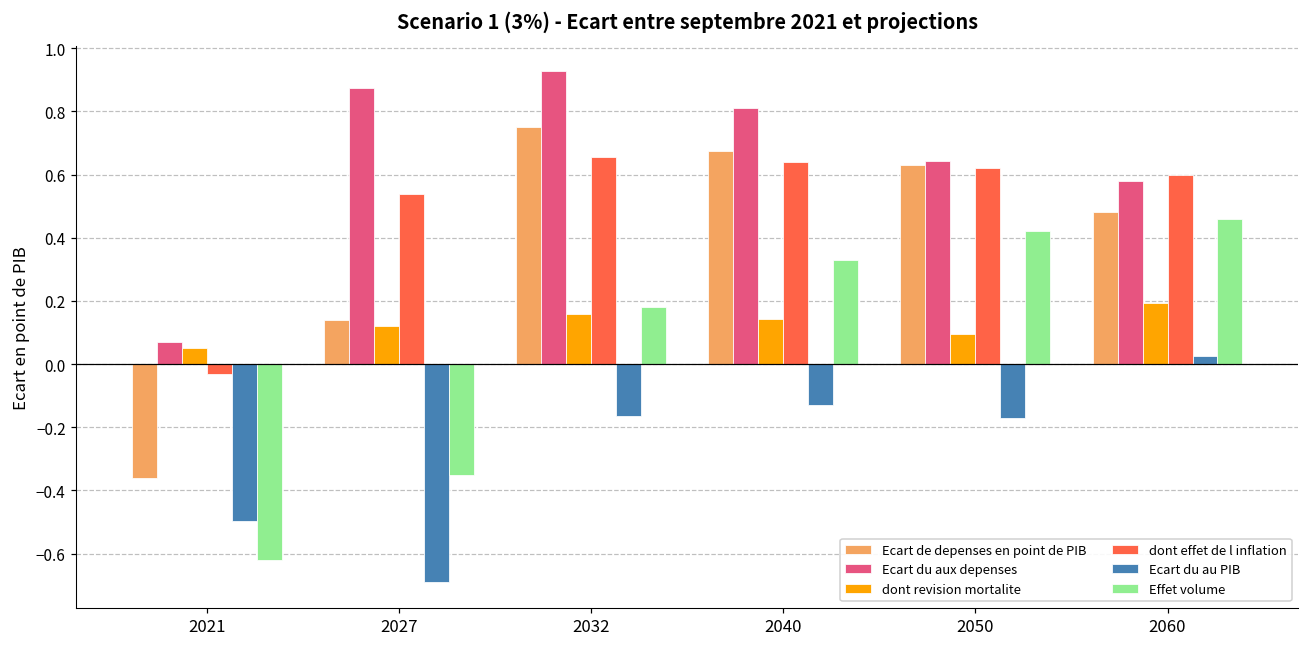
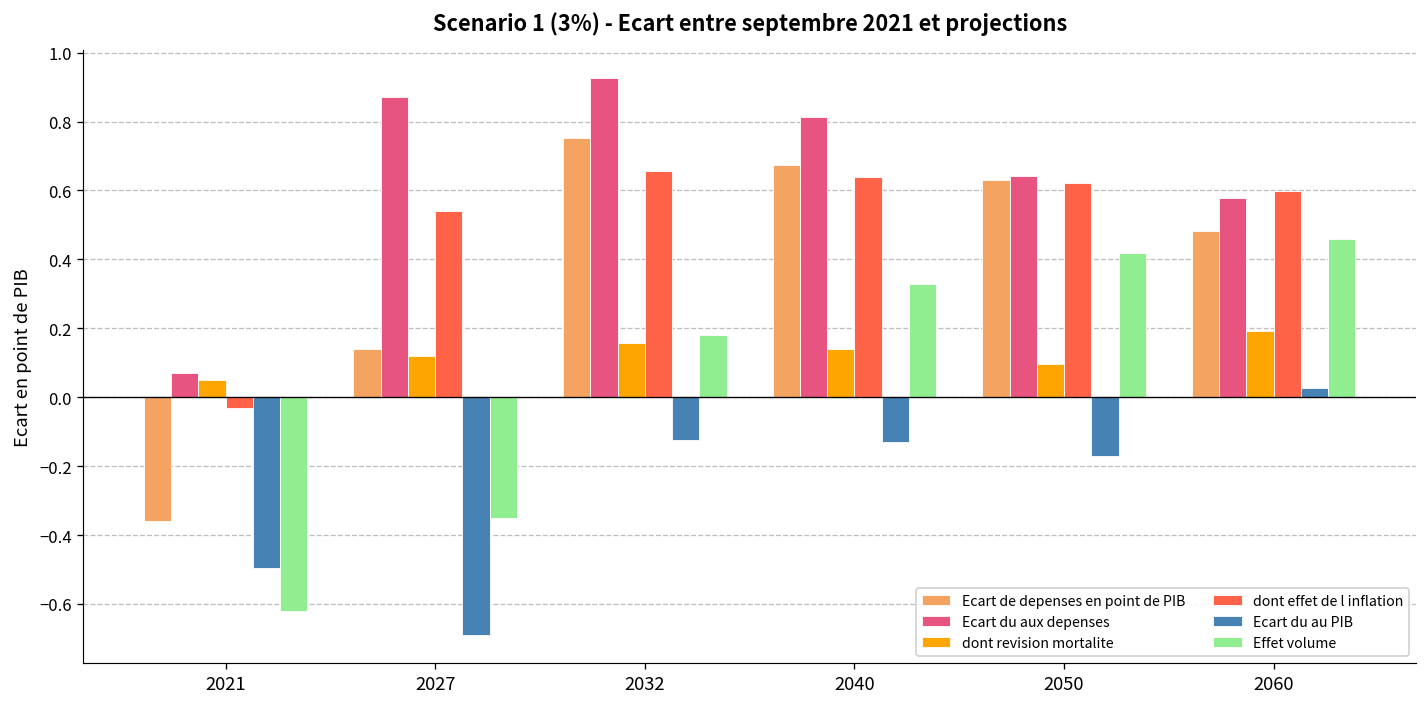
Ecart du au PIB, 2032: -0.16 -> -0.12
